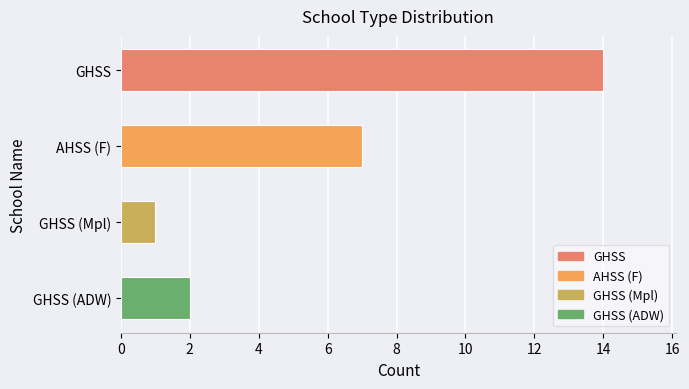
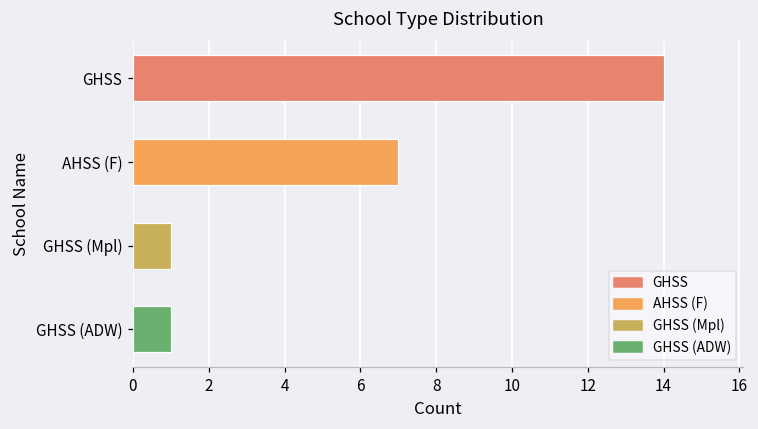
GHSS (ADW): 2 -> 1
